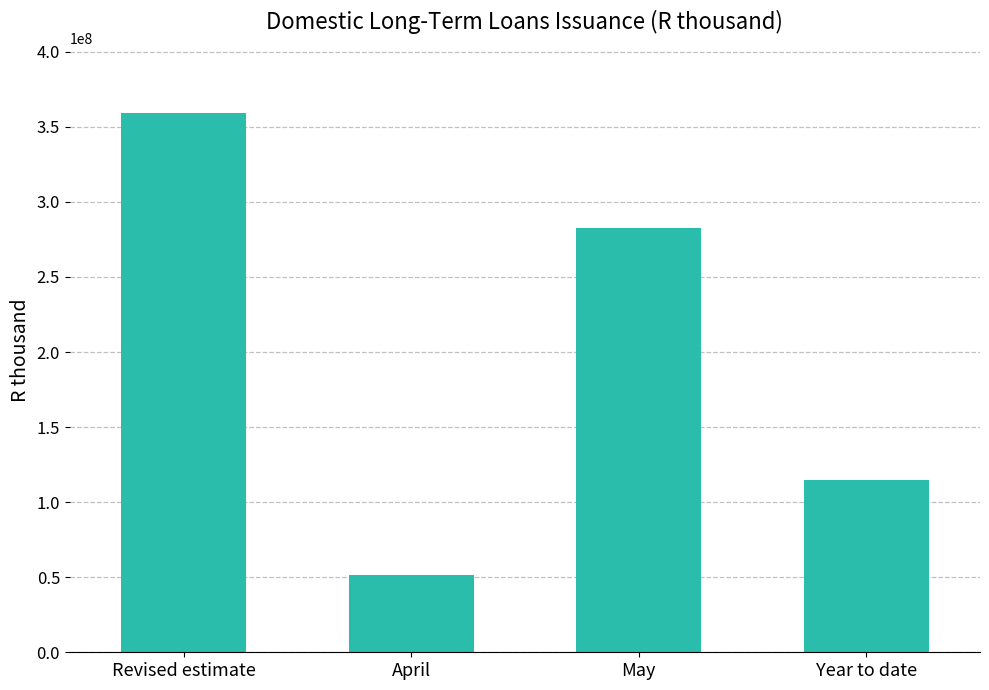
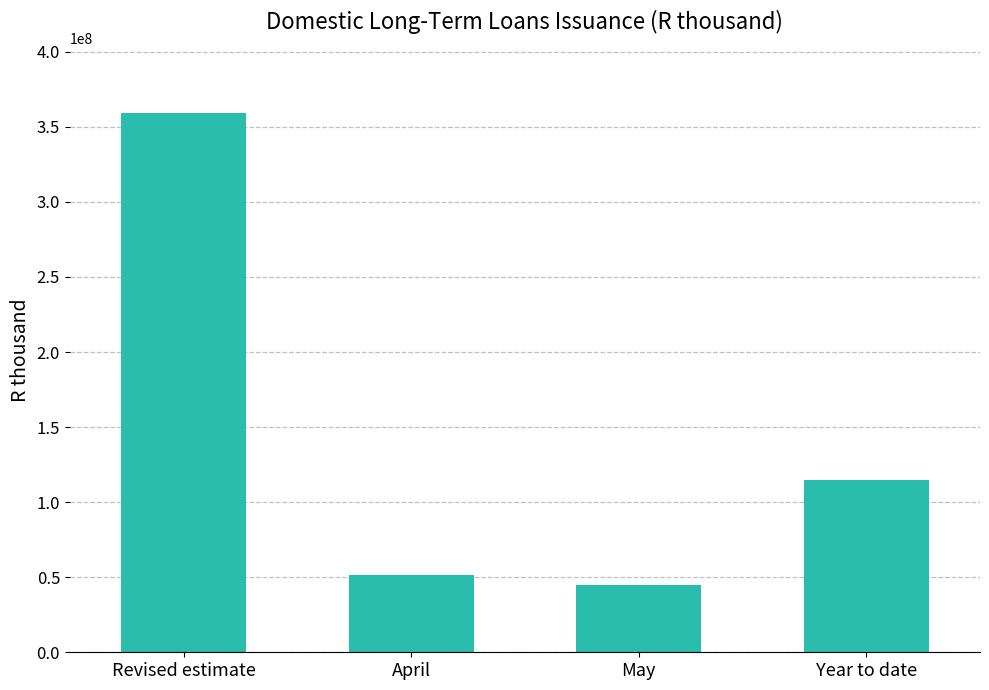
May: 283000000 -> 45000000
